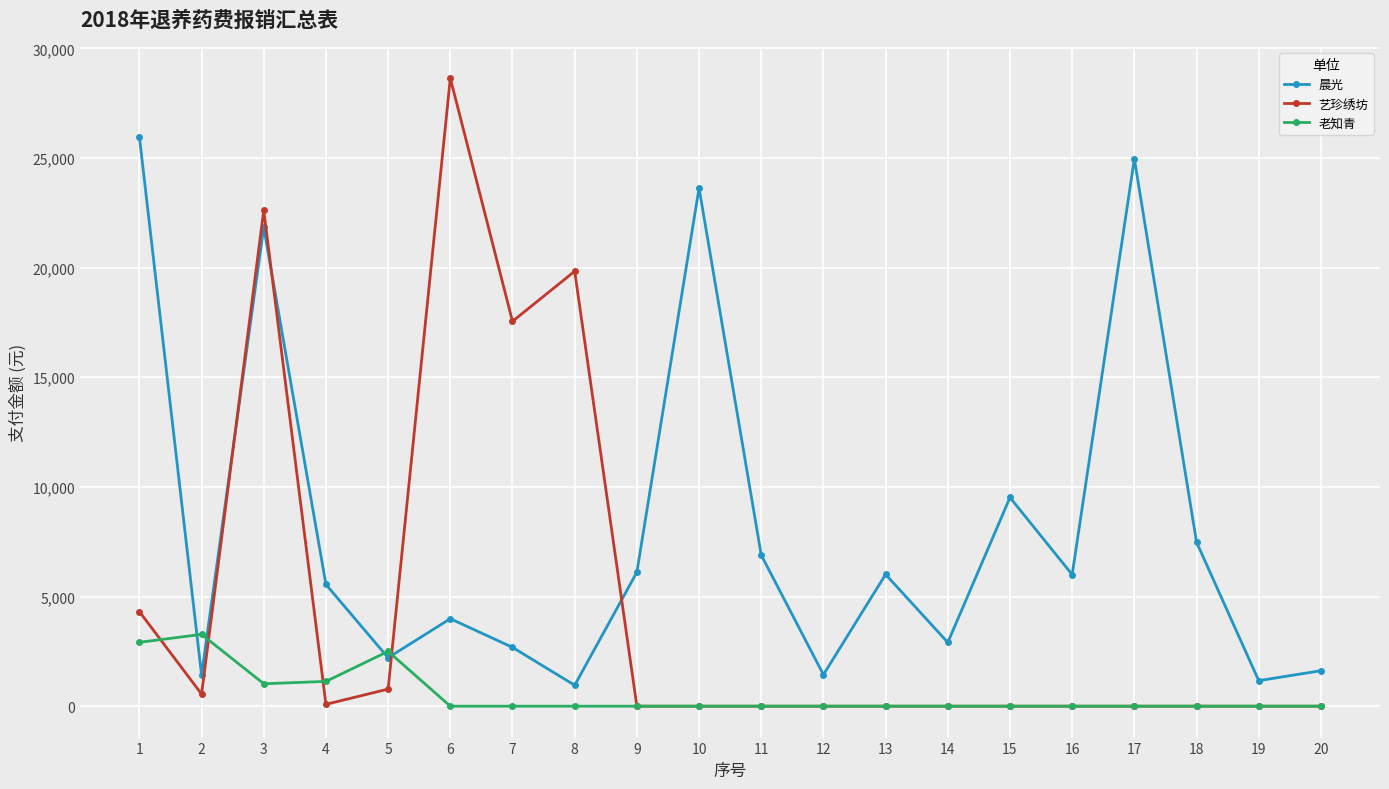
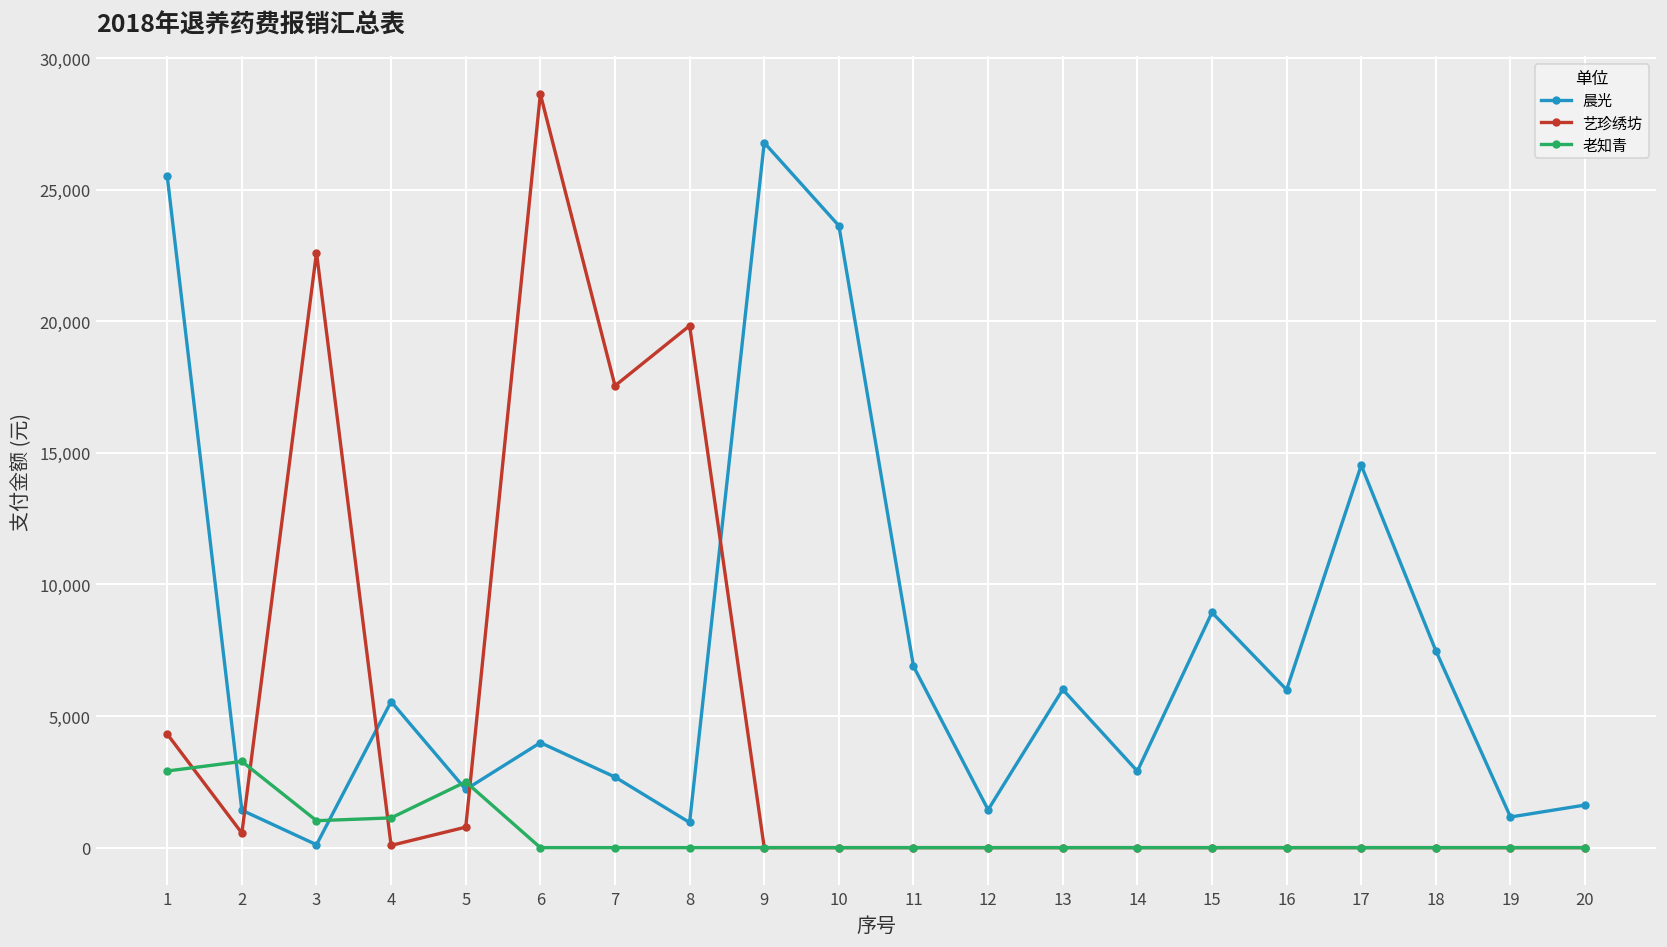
晨光, 1: 26,000 -> 25,500
晨光, 3: 21,800 -> 100
晨光, 9: 6,100 -> 26,800
晨光, 15: 9,500 -> 8,900
晨光, 17: 25,000 -> 14,500
